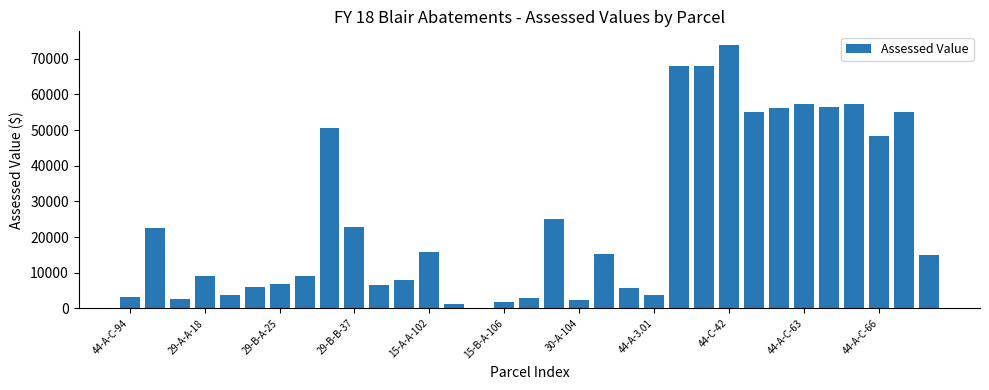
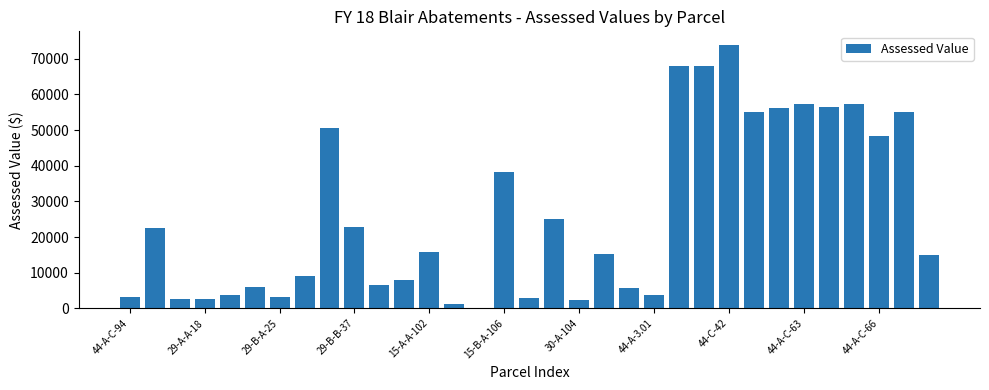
29-A-A-18: 9000 -> 3000
29-B-A-25: 7000 -> 3000
15-B-A-106: 2000 -> 38000
